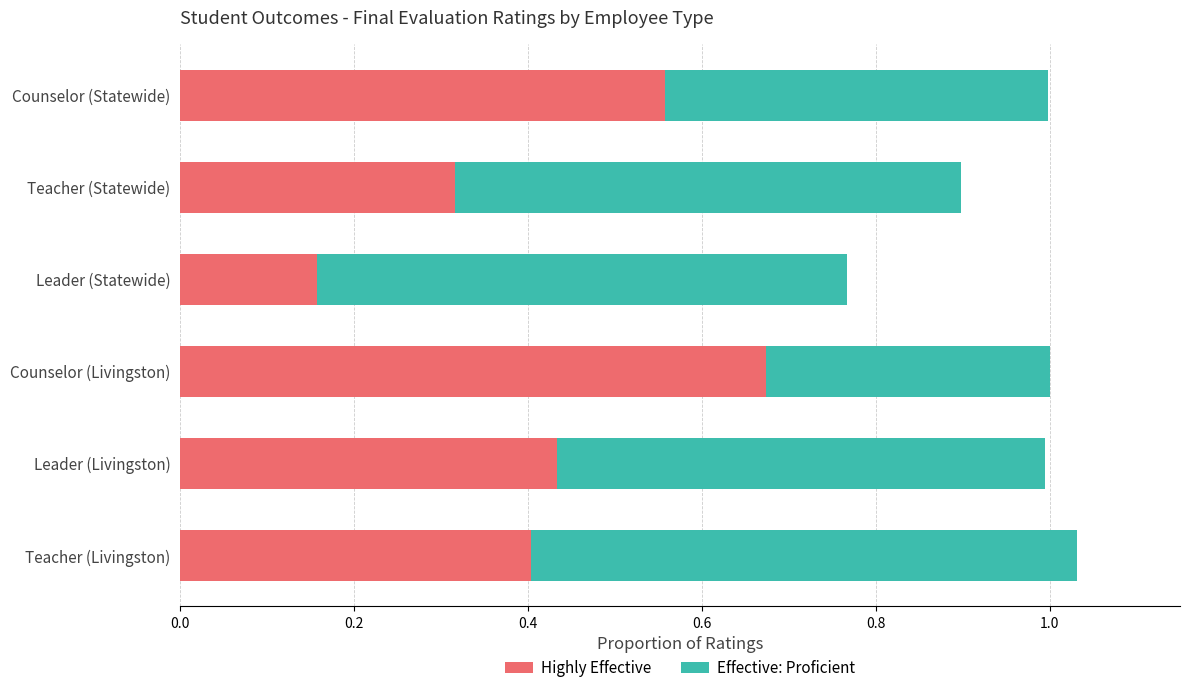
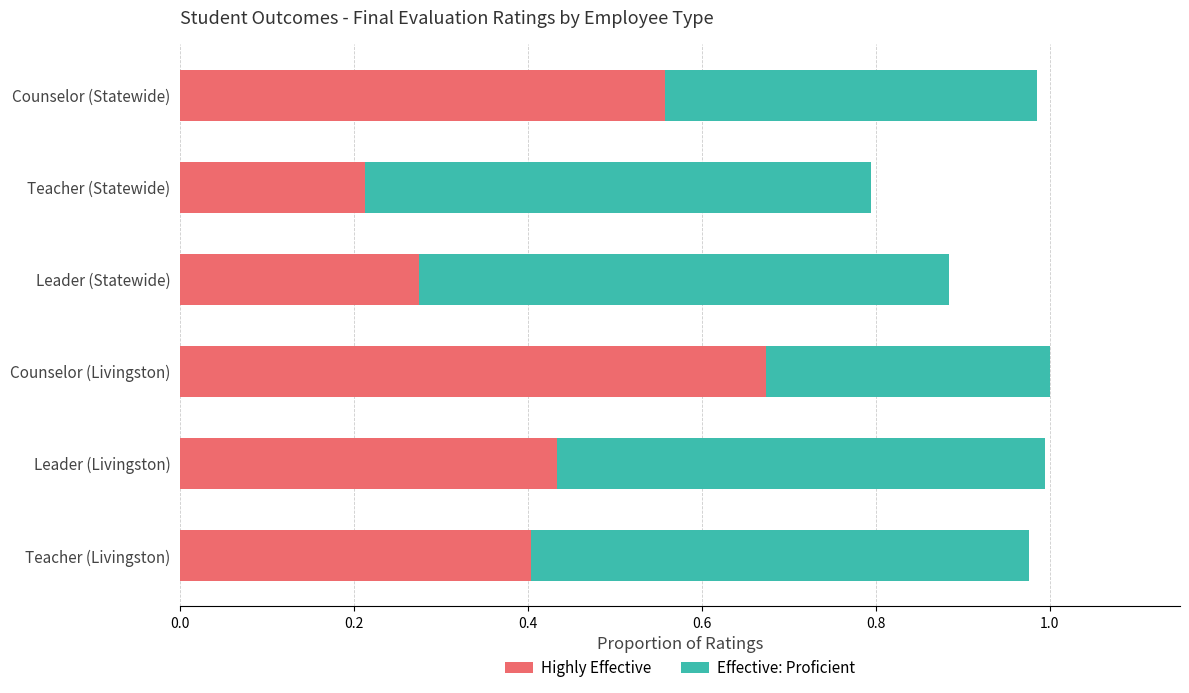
Effective: Proficient, Counselor (Statewide): 0.44 -> 0.43
Highly Effective, Teacher (Statewide): 0.32 -> 0.21
Highly Effective, Leader (Statewide): 0.16 -> 0.27
Effective: Proficient, Teacher (Livingston): 0.63 -> 0.57
